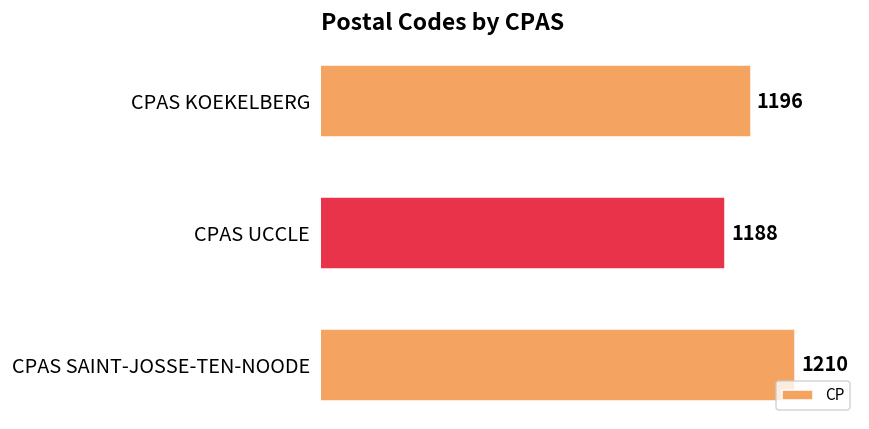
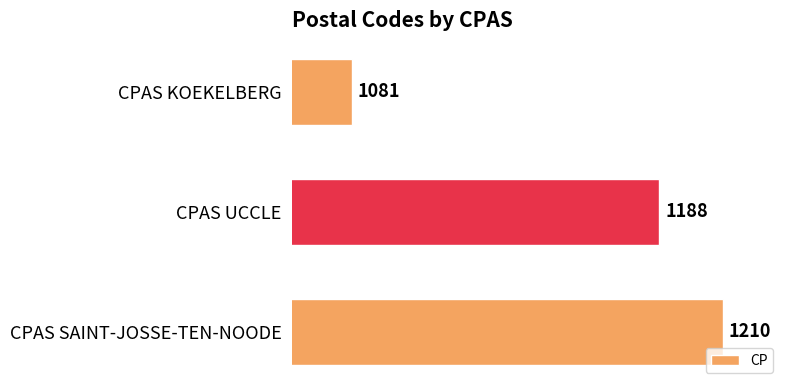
CPAS KOEKELBERG: 1196 -> 1081
